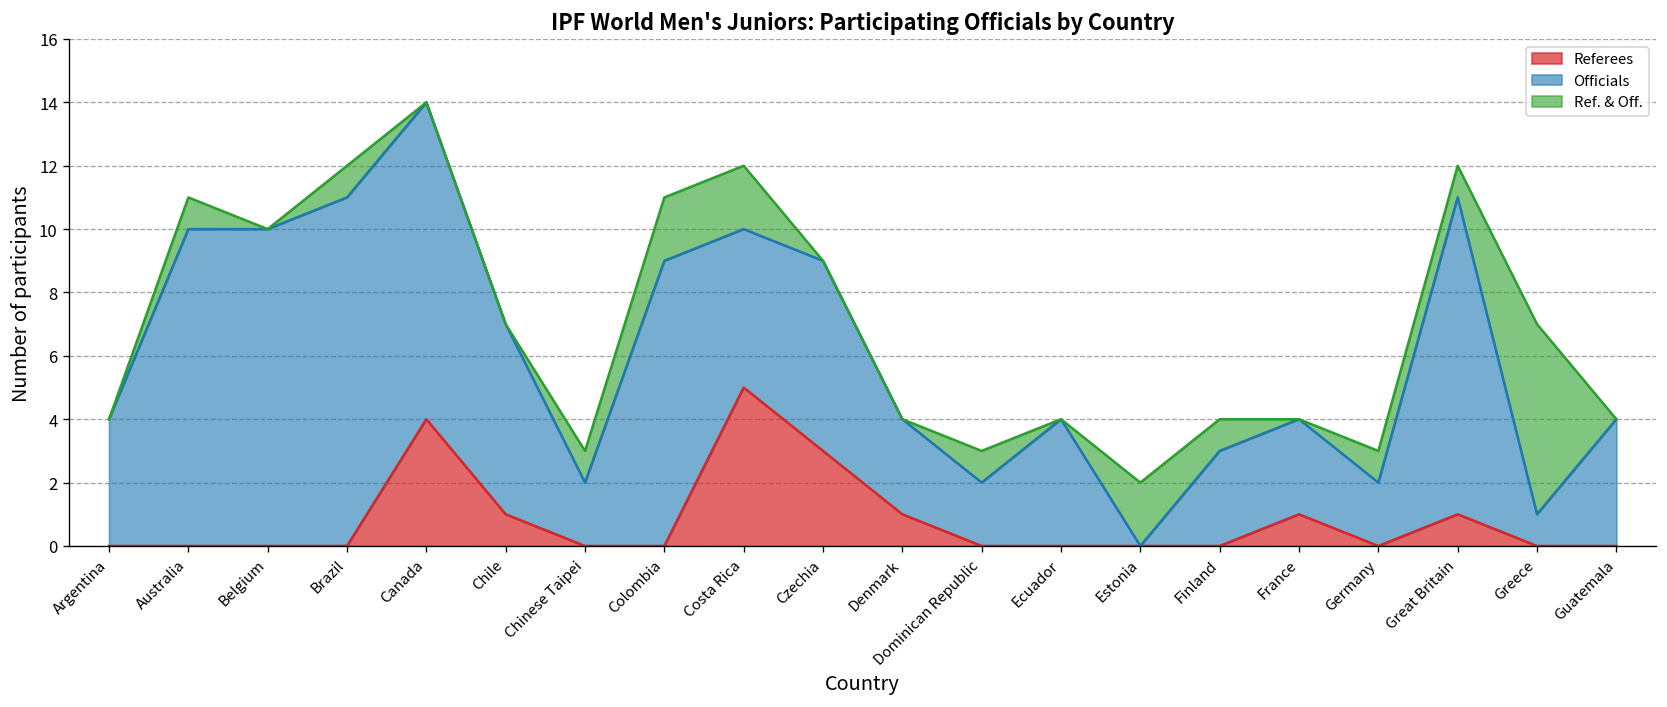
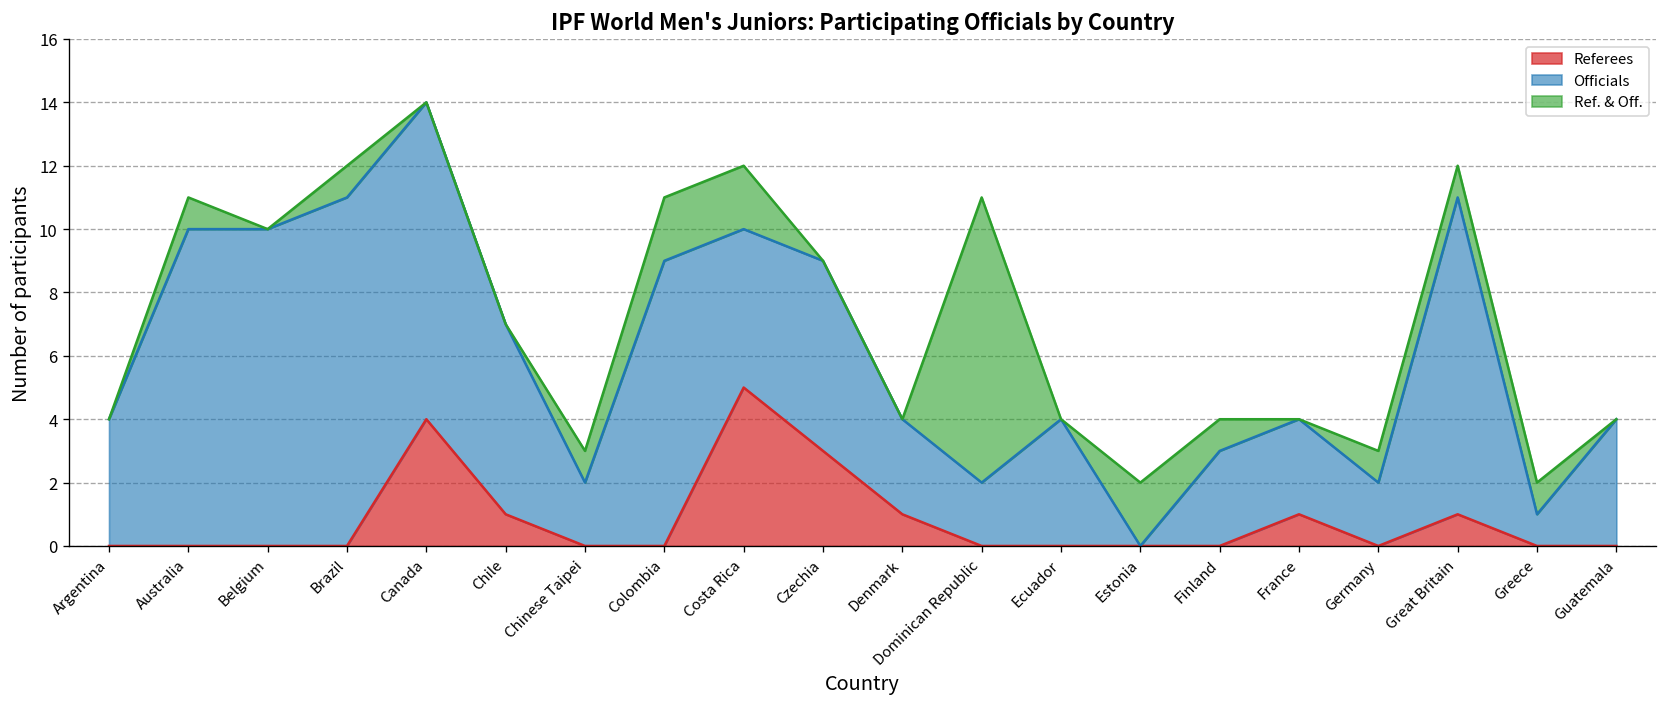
Ref. & Off., Dominican Republic: 1 -> 9
Ref. & Off., Greece: 6 -> 1
